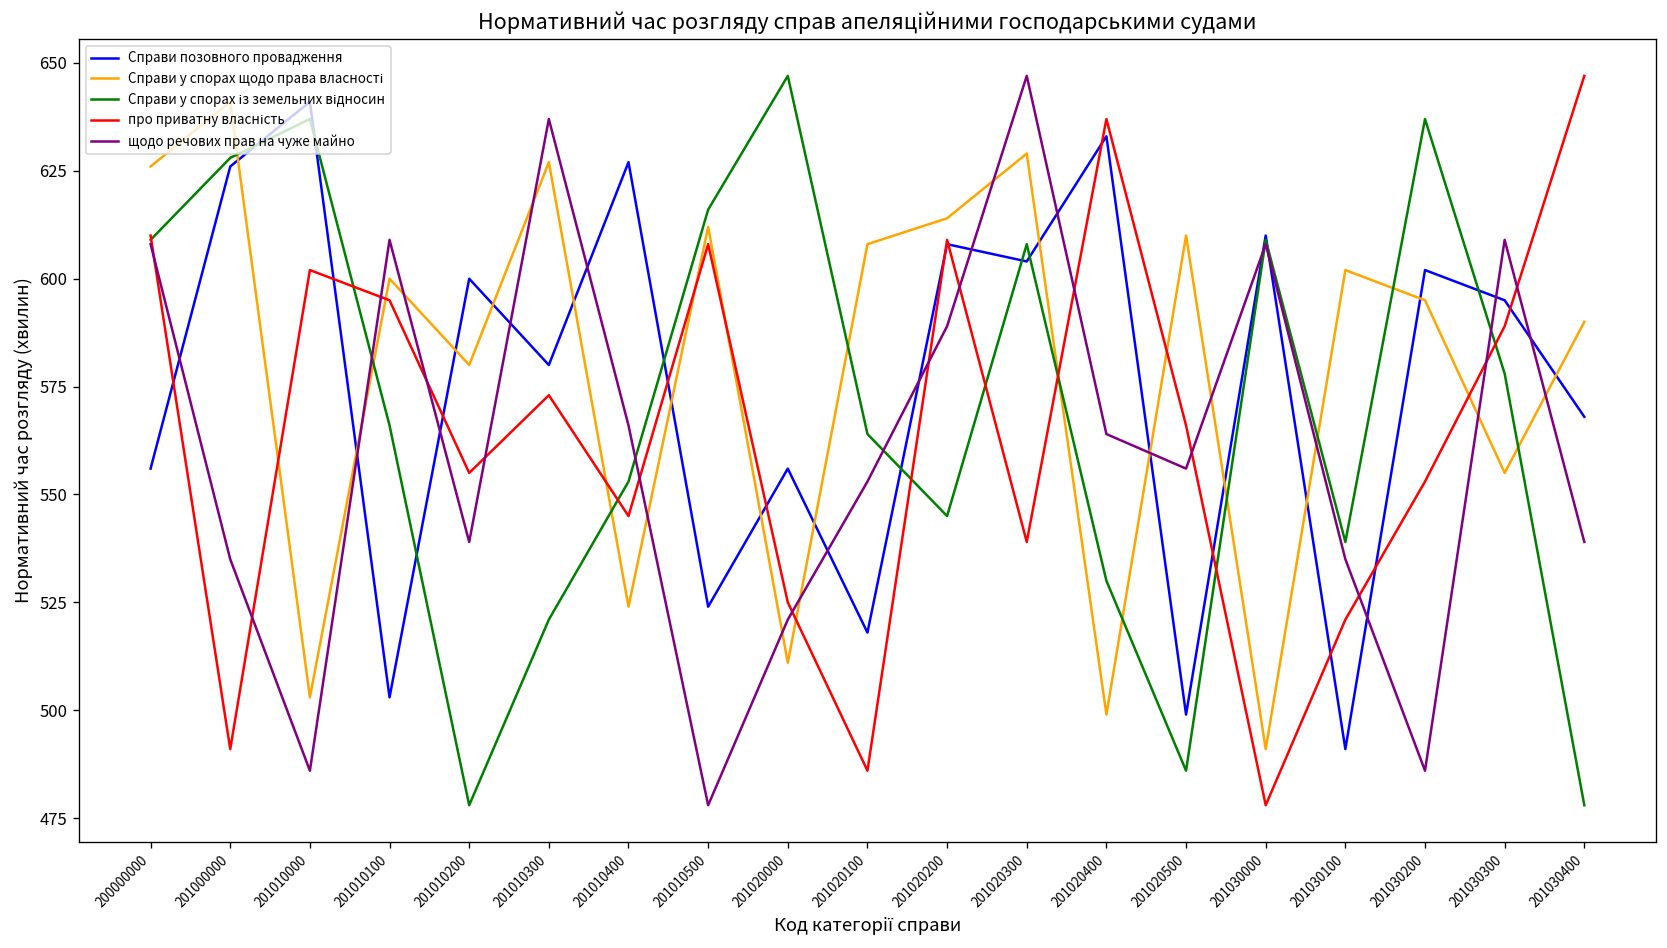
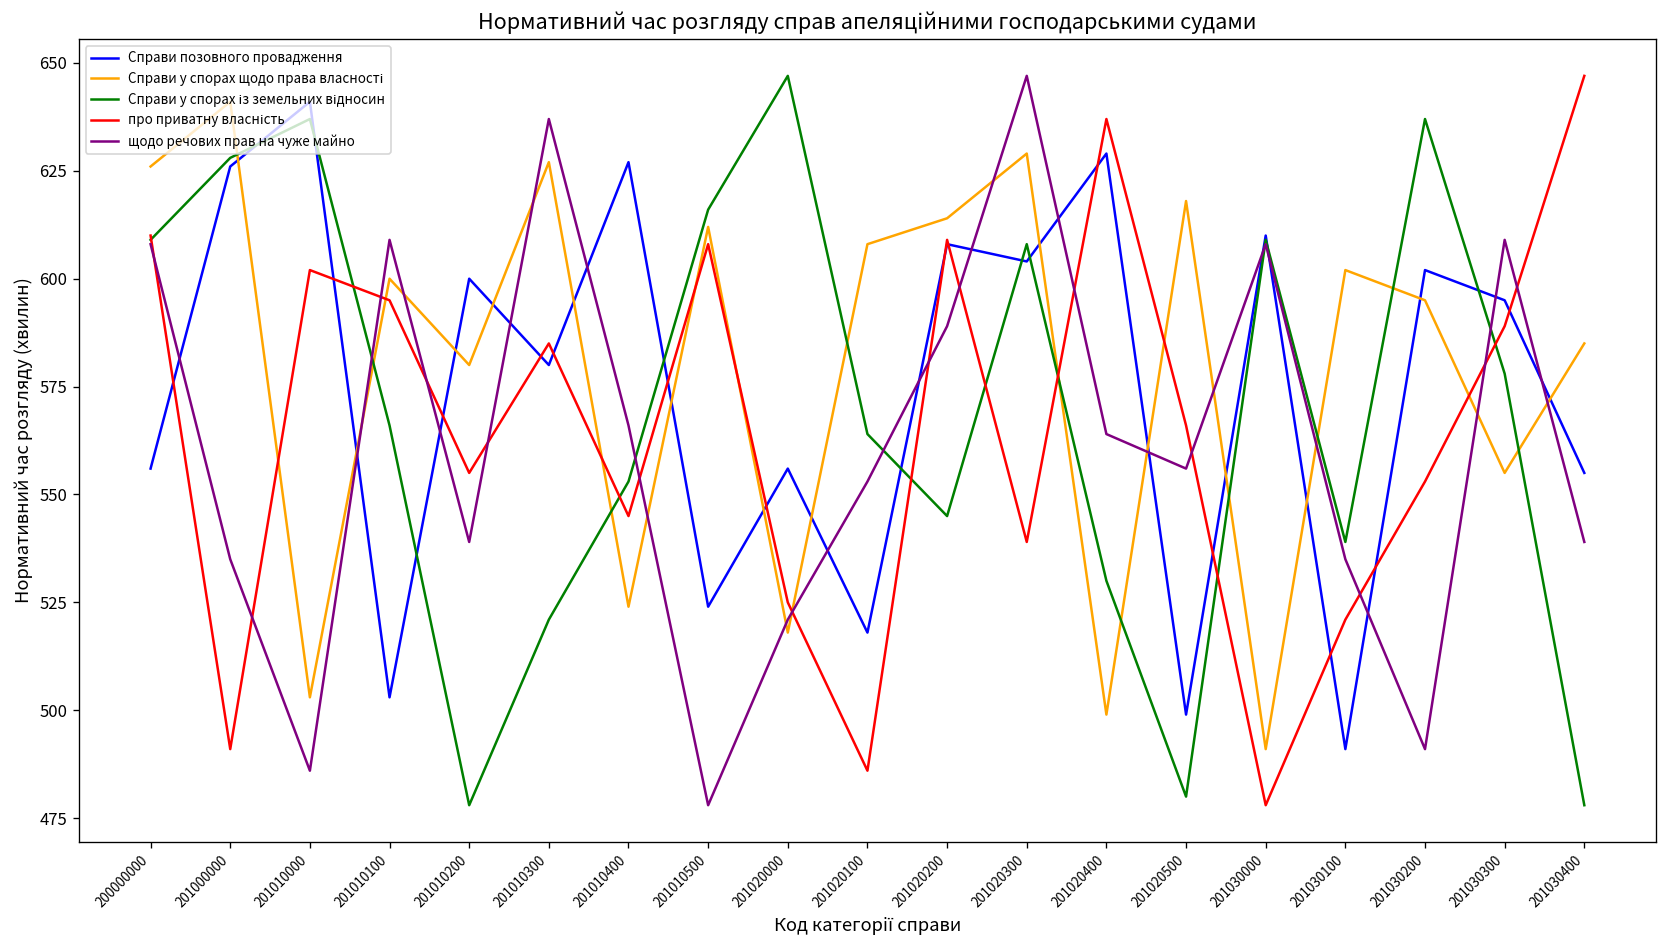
про приватну власність, 201010300: 573 -> 585
Справи у спорах щодо права власності, 201020000: 511 -> 518
Справи позовного провадження, 201020400: 633 -> 629
Справи у спорах щодо права власності, 201020500: 610 -> 618
Справи у спорах із земельних відносин, 201020500: 486 -> 480
щодо речових прав на чуже майно, 201030200: 486 -> 491
Справи позовного провадження, 201030400: 568 -> 555
Справи у спорах щодо права власності, 201030400: 590 -> 585
